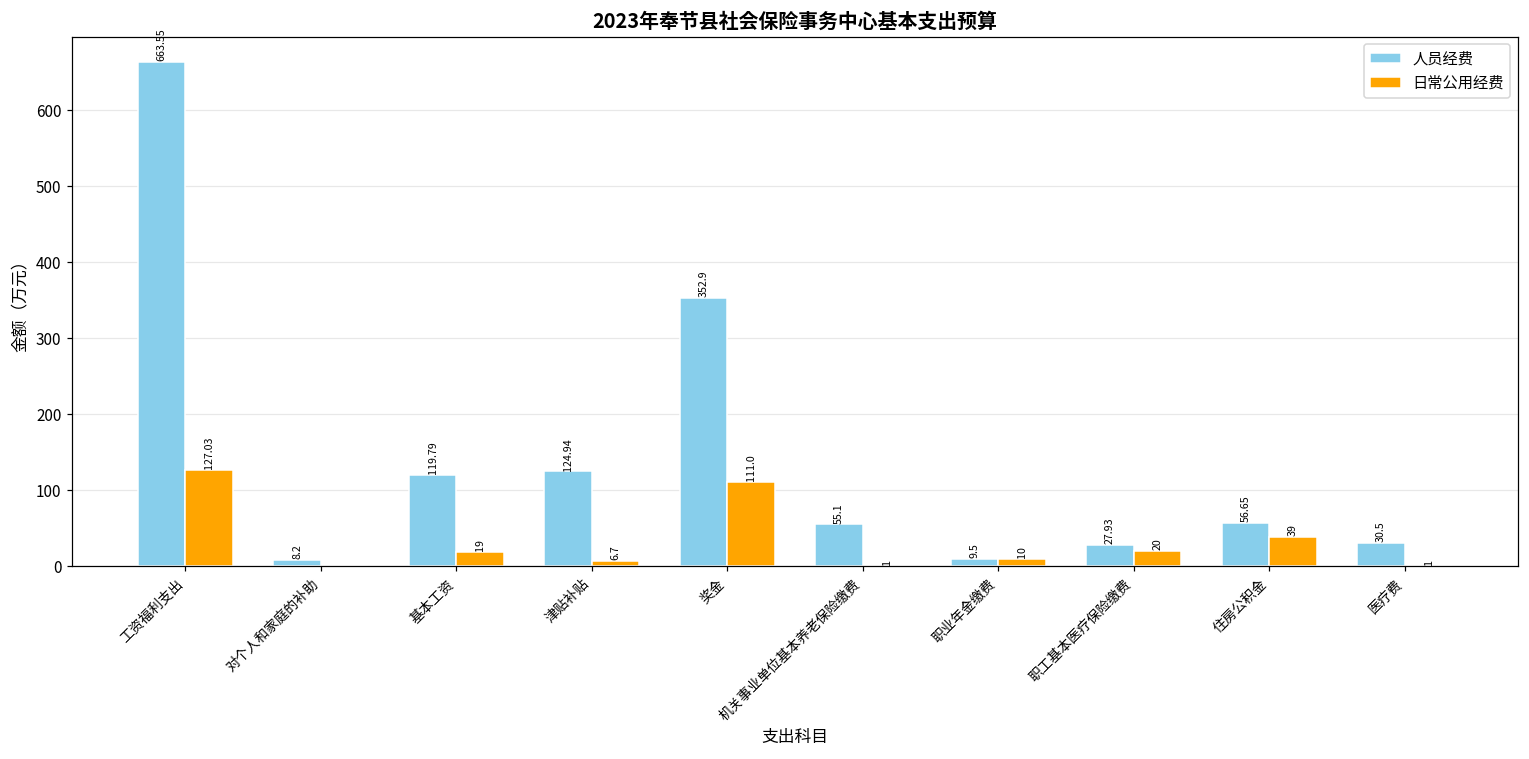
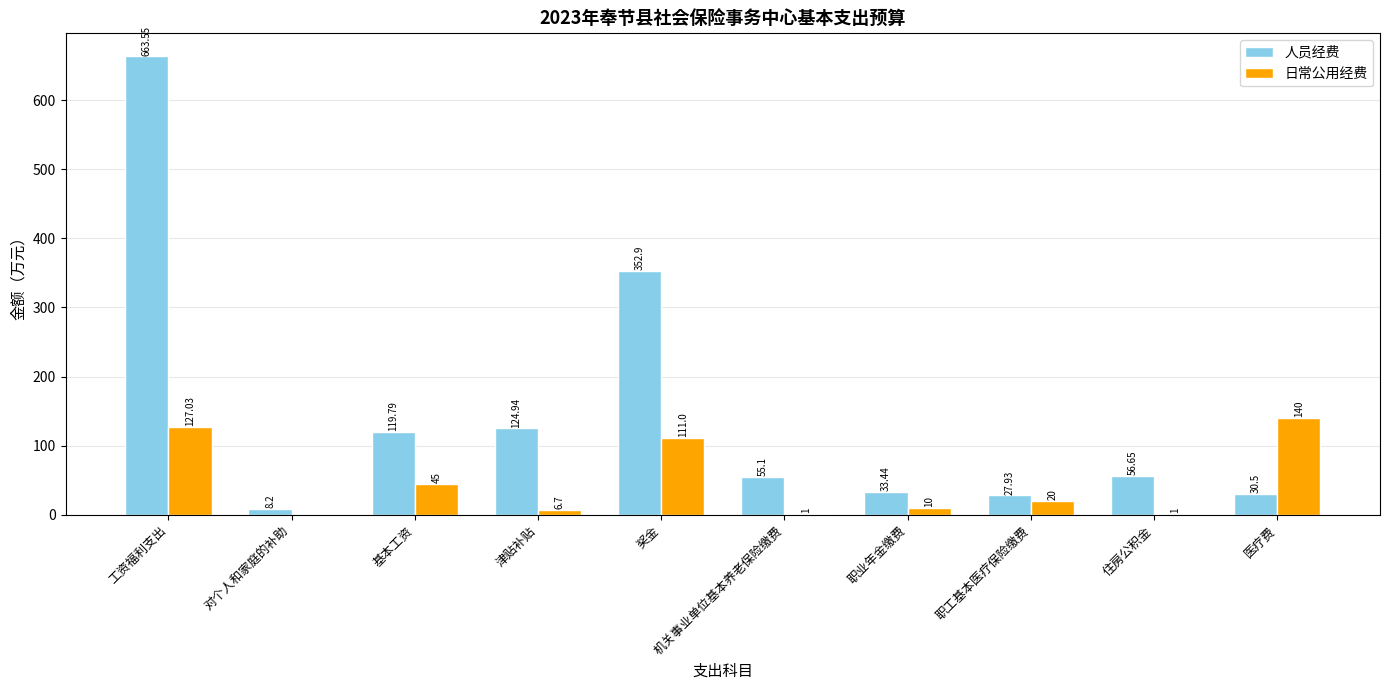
日常公用经费, 基本工资: 19 -> 45
人员经费, 职业年金缴费: 9.5 -> 33.44
日常公用经费, 住房公积金: 39 -> 1
日常公用经费, 医疗费: 1 -> 140
